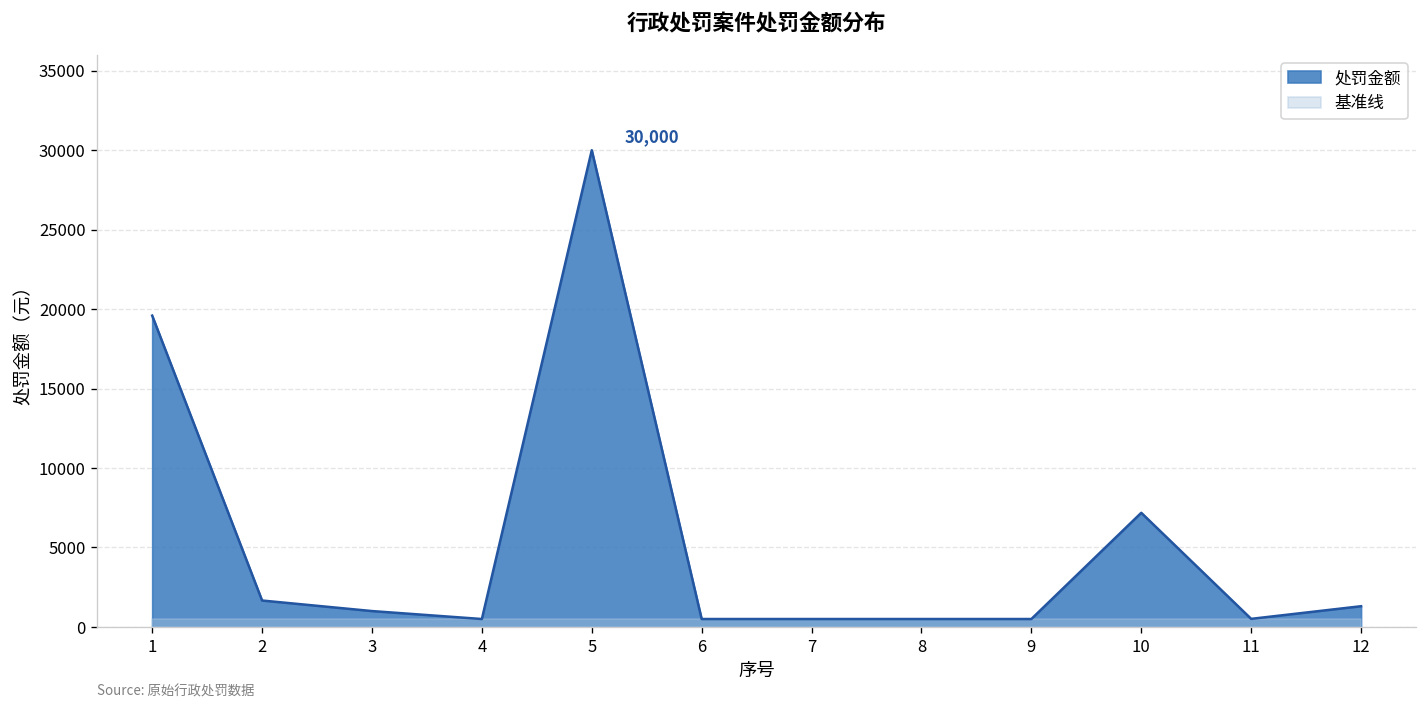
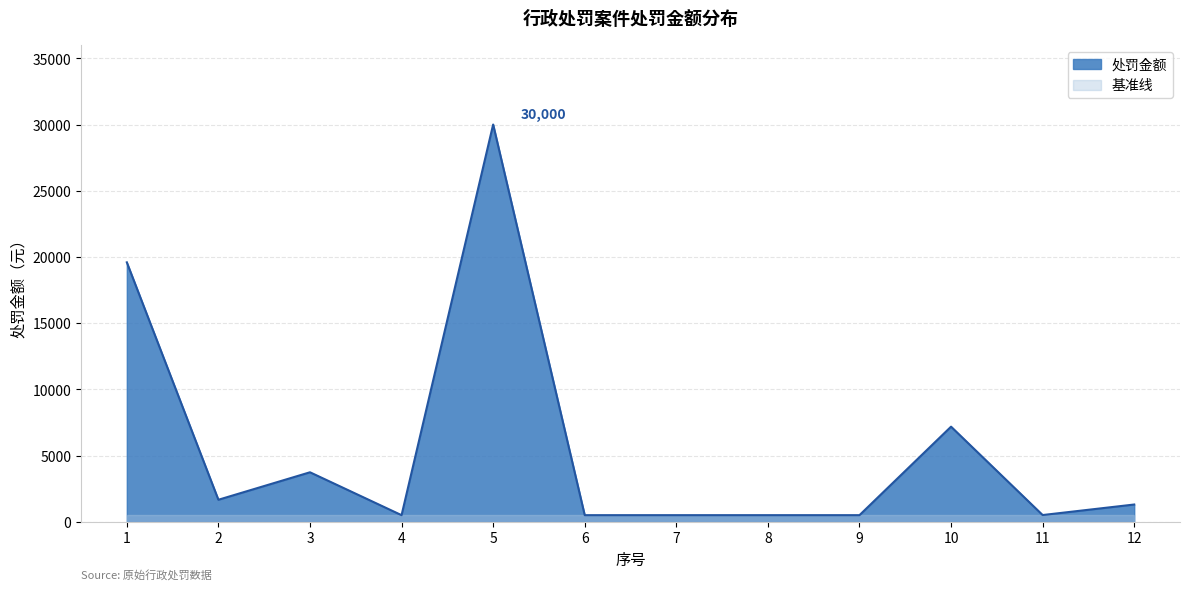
处罚金额, 3: 1000 -> 3700
